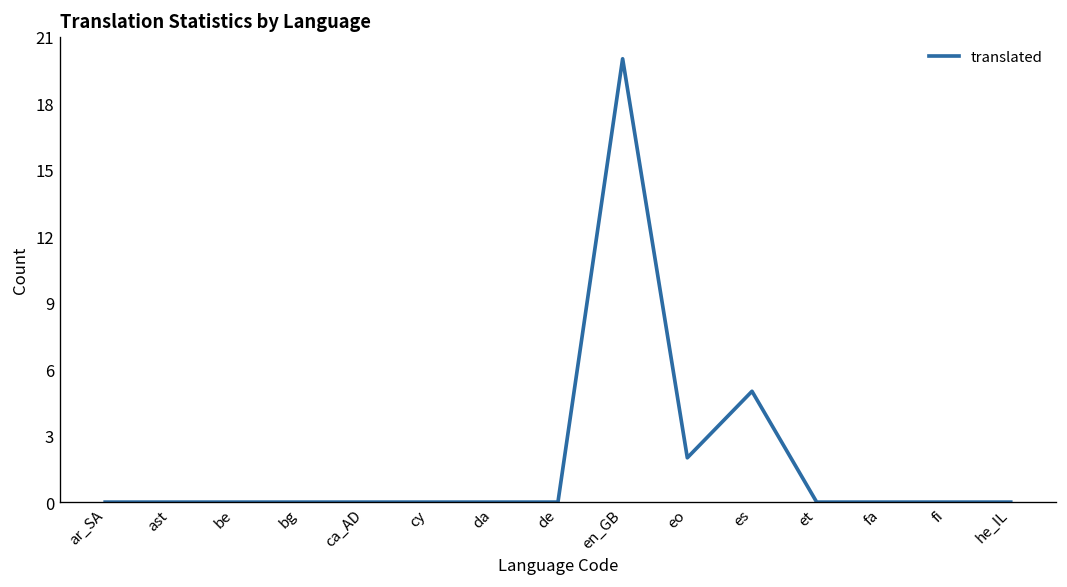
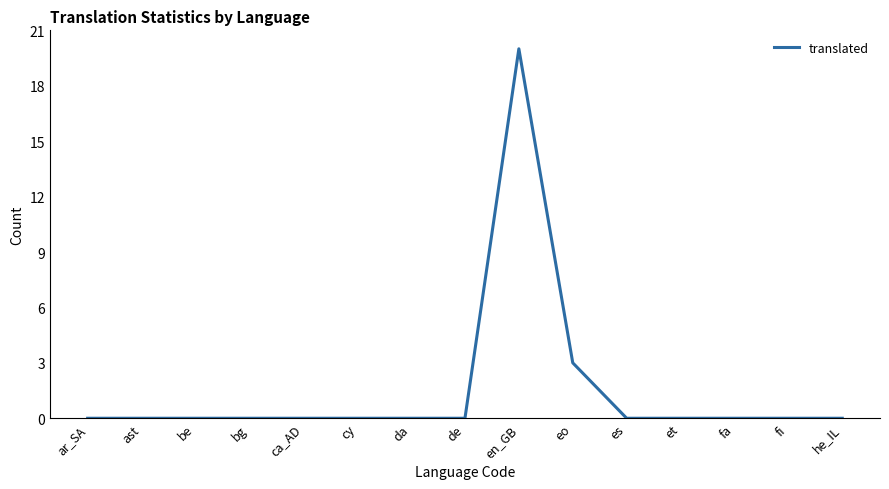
eo: 2 -> 3
es: 5 -> 0
